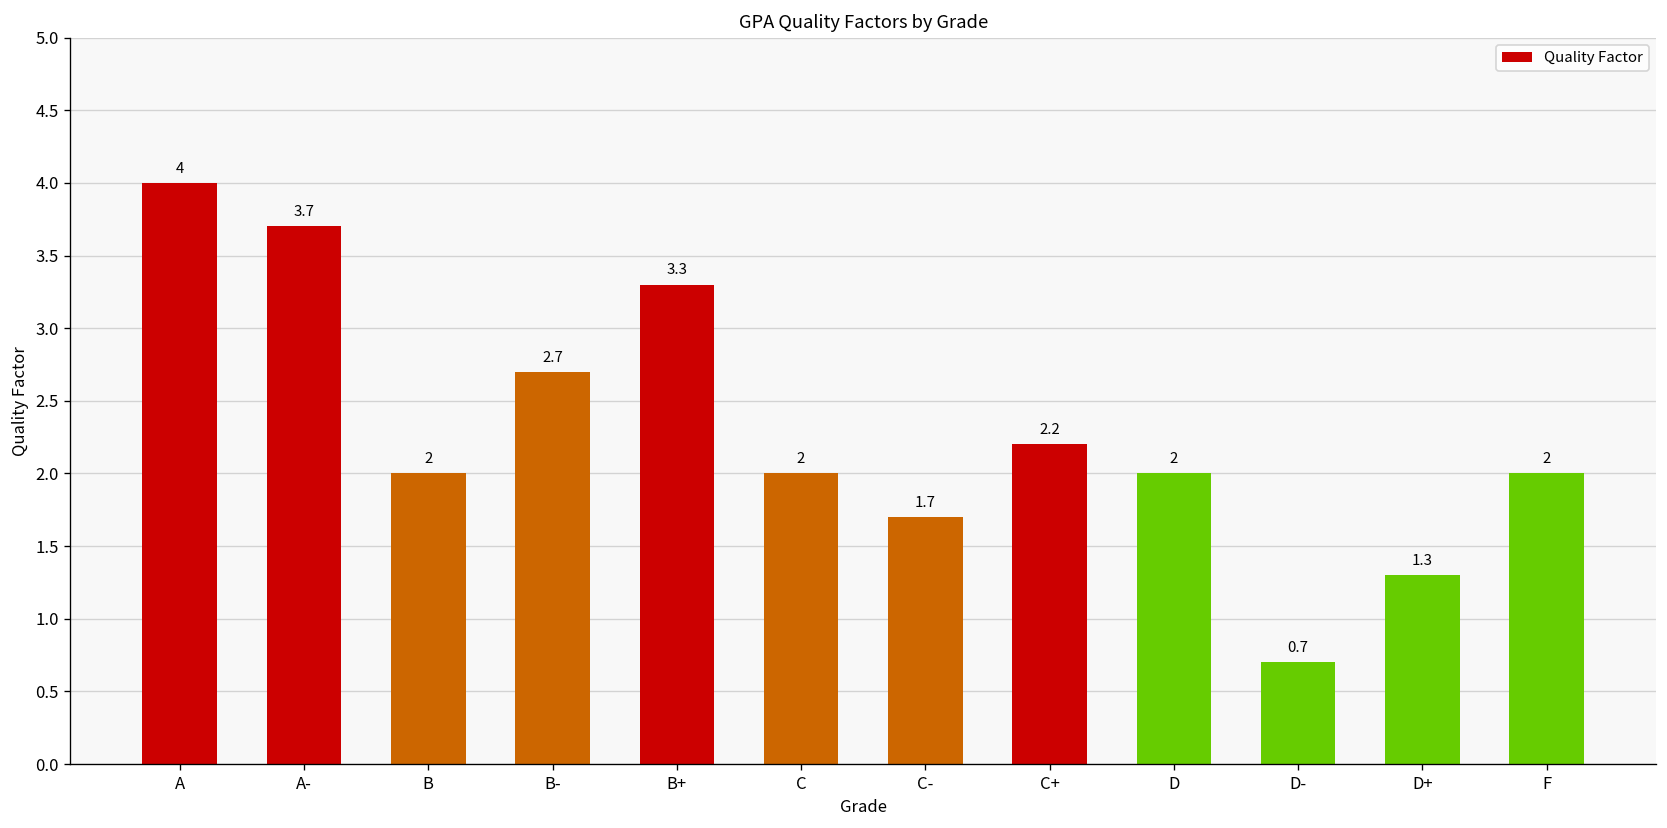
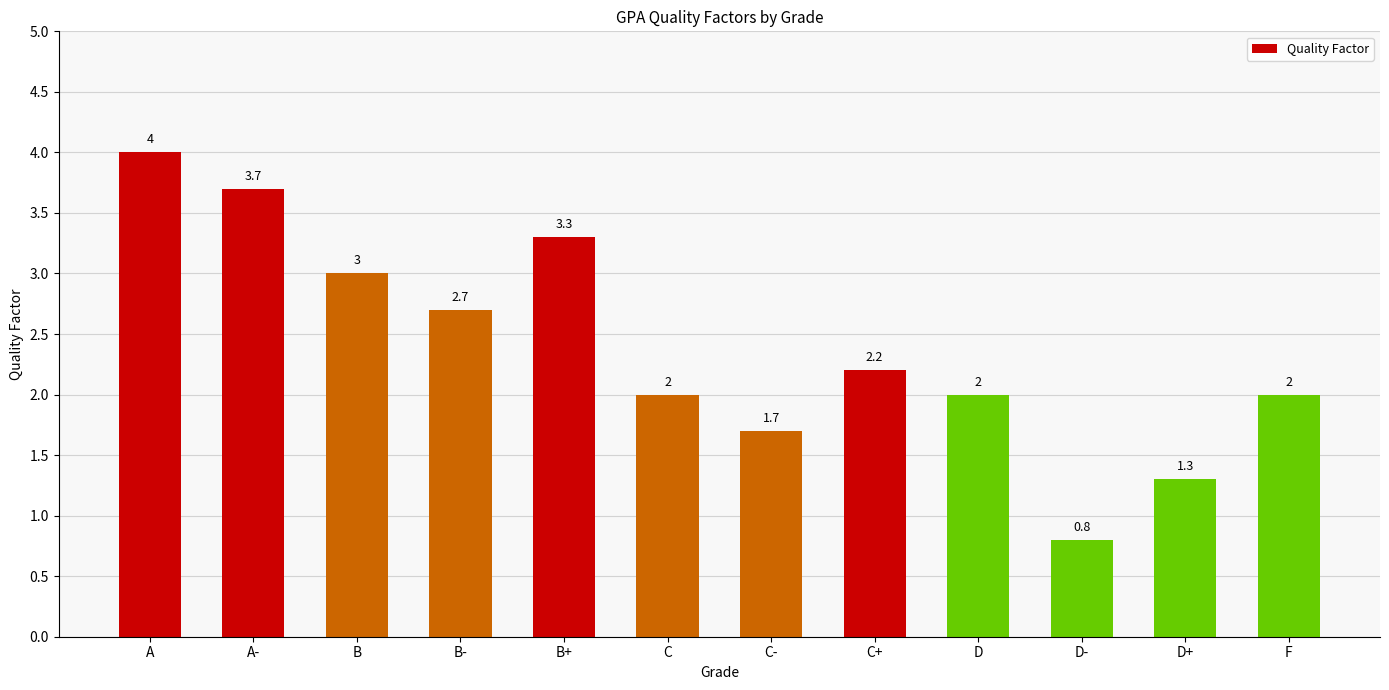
B: 2 -> 3
D-: 0.7 -> 0.8
